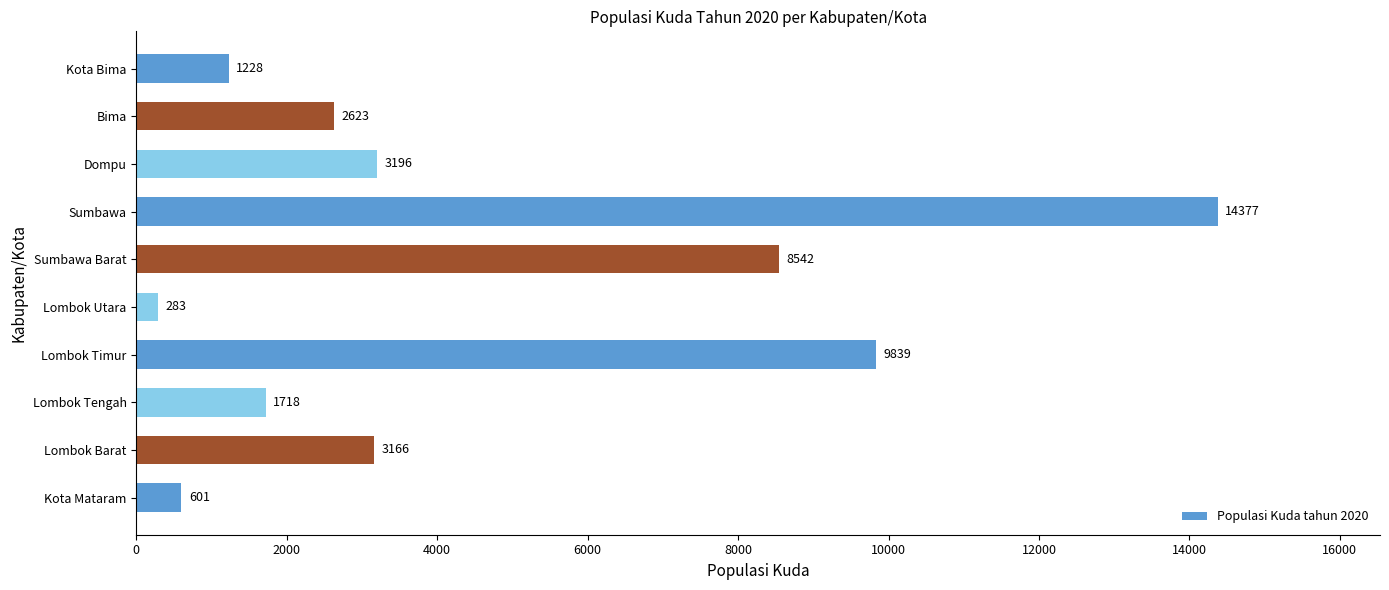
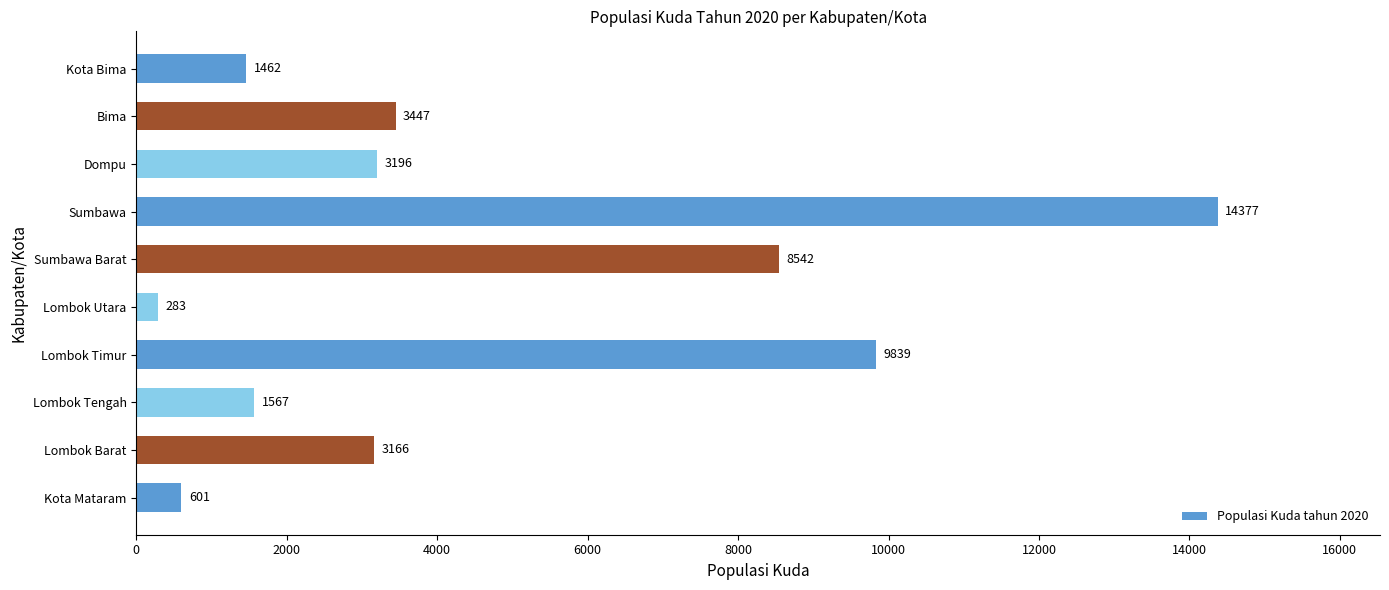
Kota Bima: 1228 -> 1462
Bima: 2623 -> 3447
Lombok Tengah: 1718 -> 1567
